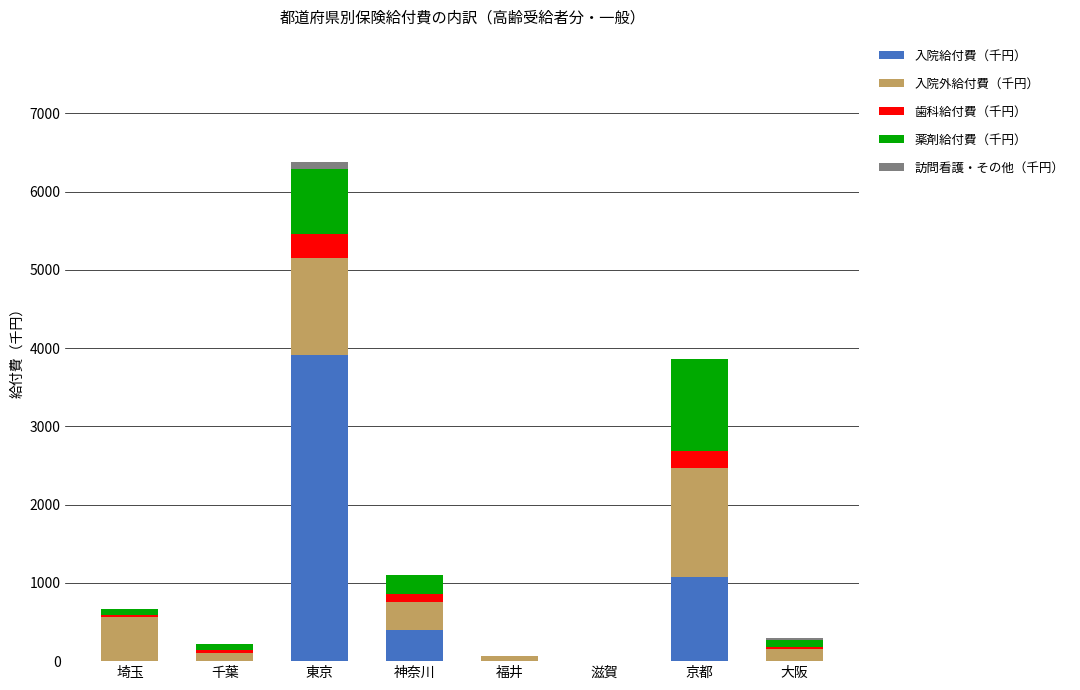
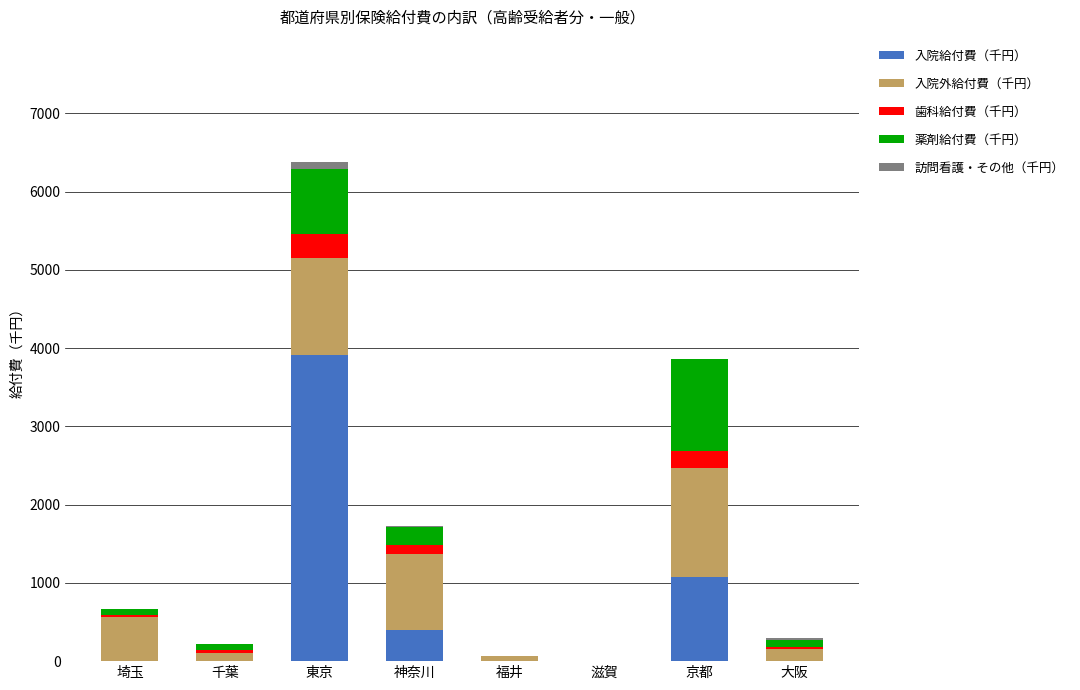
入院外給付費（千円）, 神奈川: 400 -> 1000
